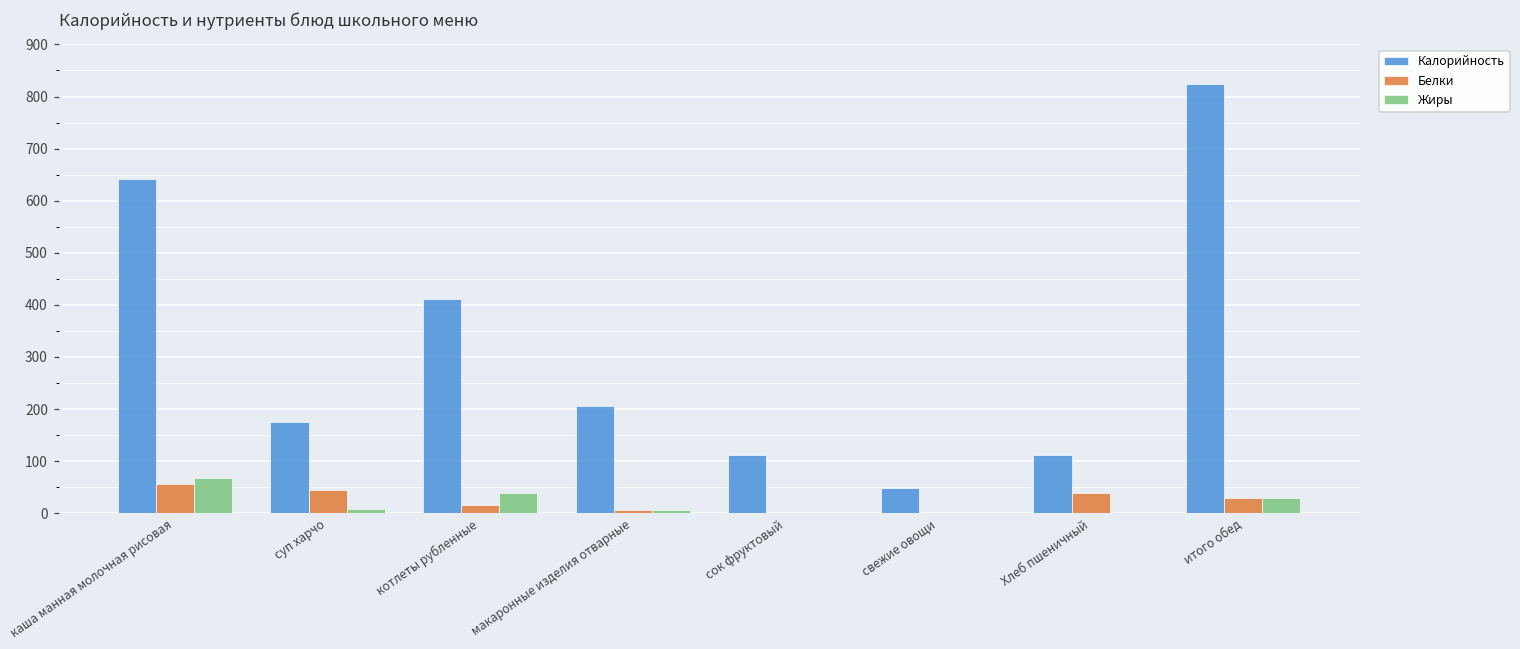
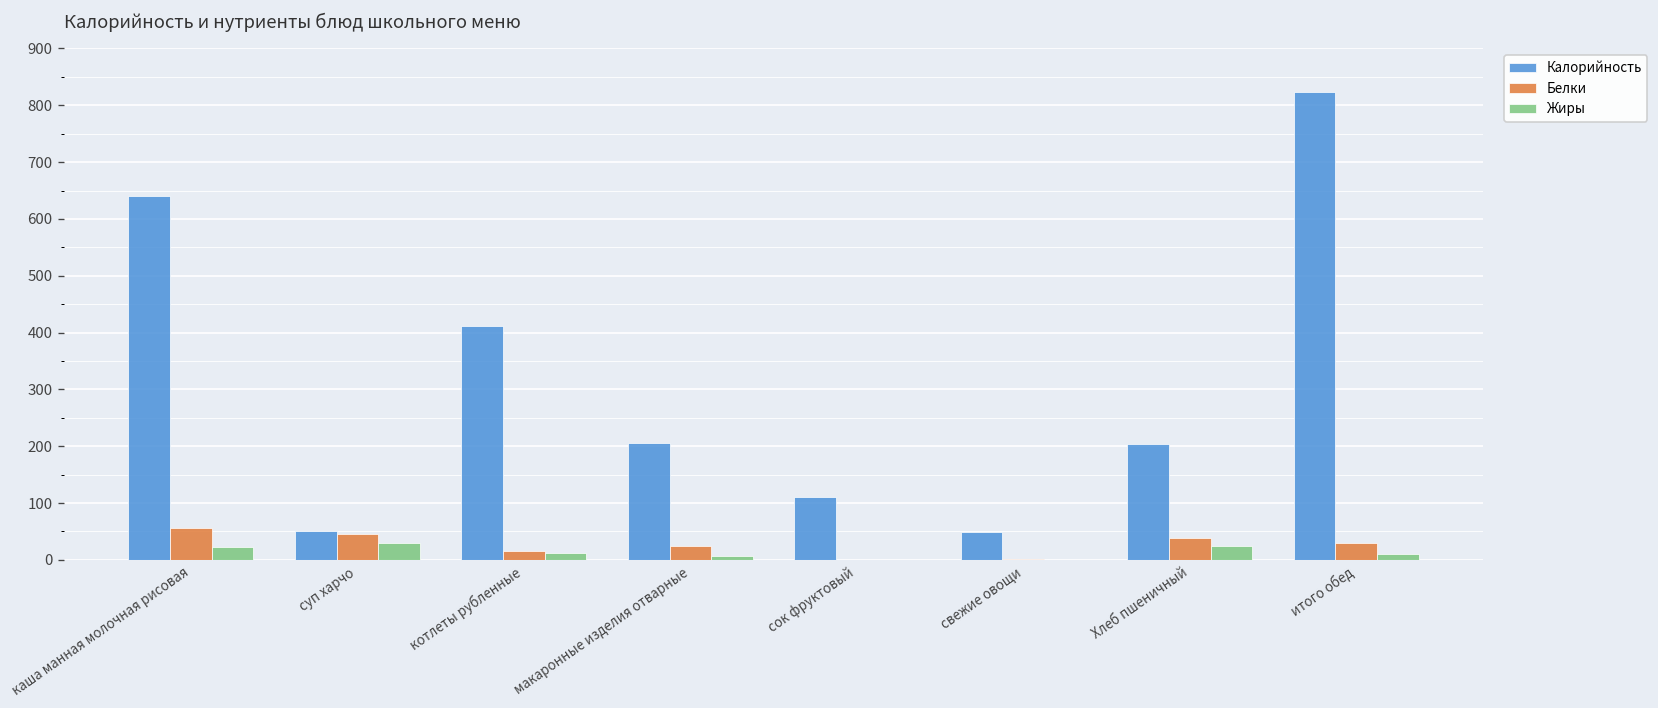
Жиры, каша манная молочная рисовая: 70 -> 20
Калорийность, суп харчо: 170 -> 50
Жиры, суп харчо: 10 -> 30
Жиры, котлеты рубленные: 40 -> 10
Белки, макаронные изделия отварные: 10 -> 20
Калорийность, Хлеб пшеничный: 110 -> 200
Жиры, Хлеб пшеничный: 0 -> 20
Жиры, итого обед: 30 -> 10
